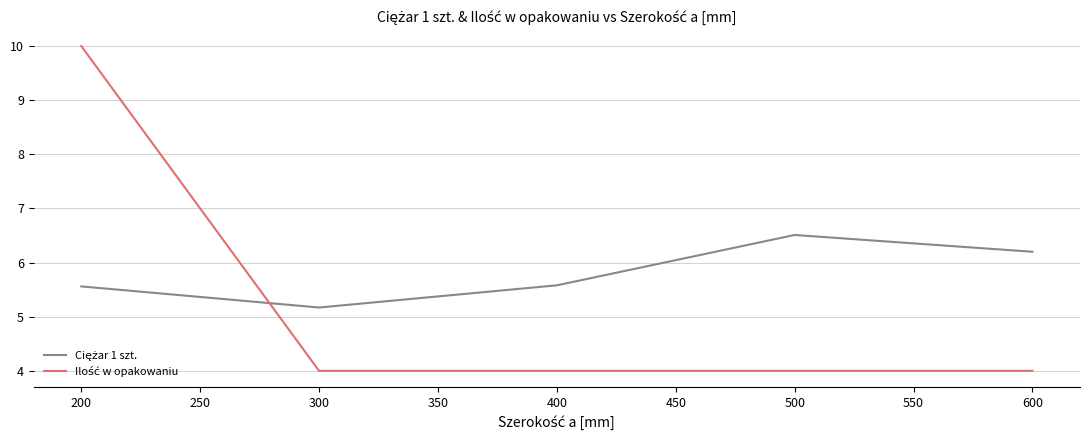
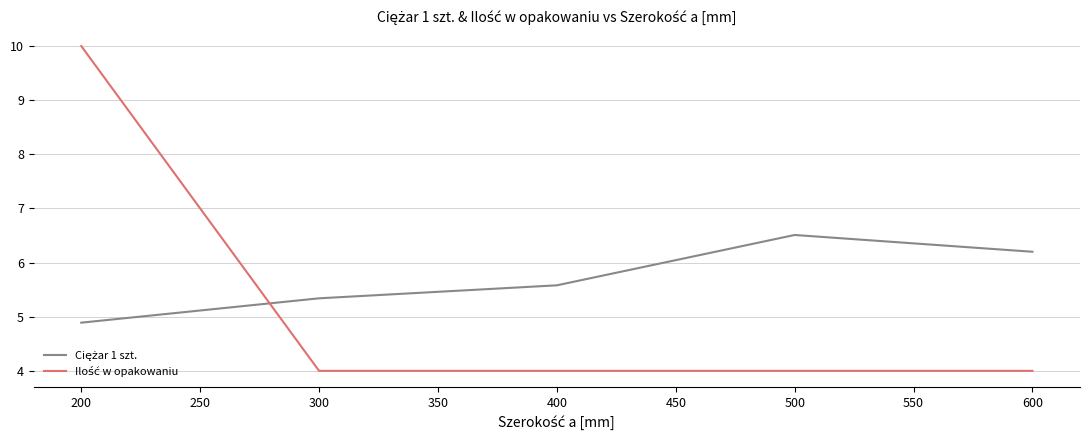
Ciężar 1 szt., 200: 5.6 -> 4.9
Ciężar 1 szt., 300: 5.2 -> 5.3
